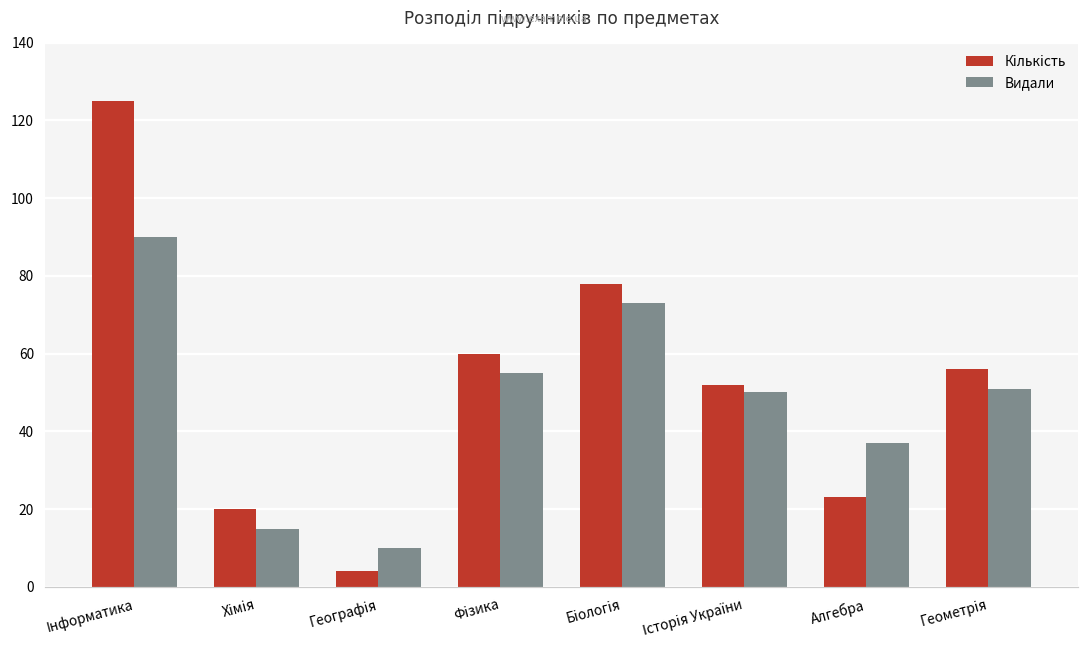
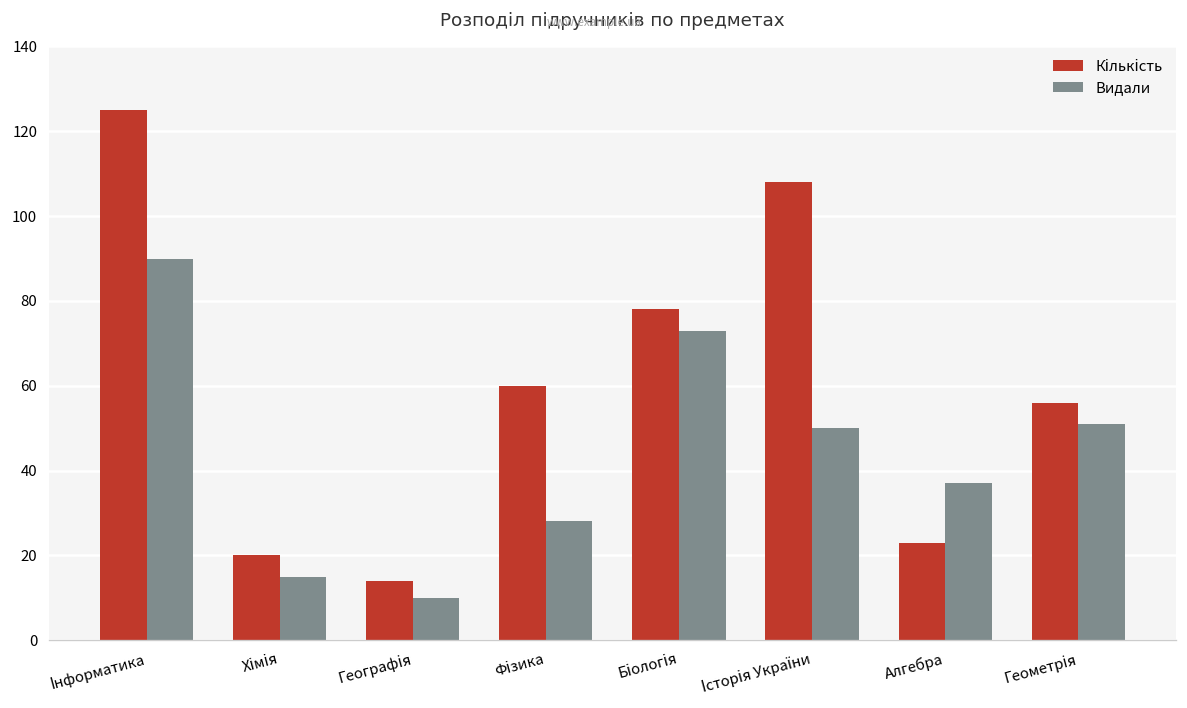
Кількість, Географія: 4 -> 14
Видали, Фізика: 55 -> 28
Кількість, Історія України: 52 -> 108
